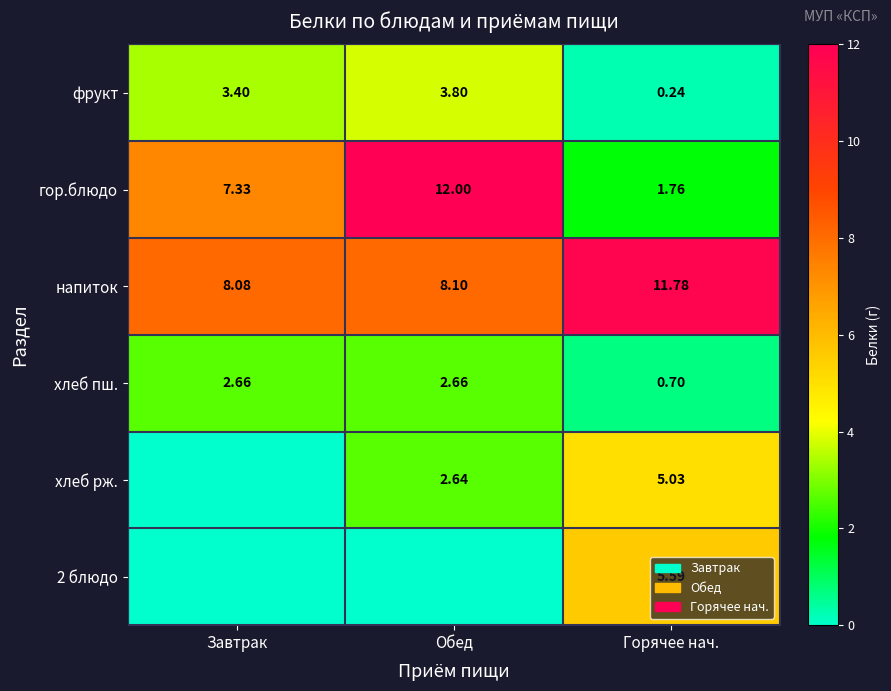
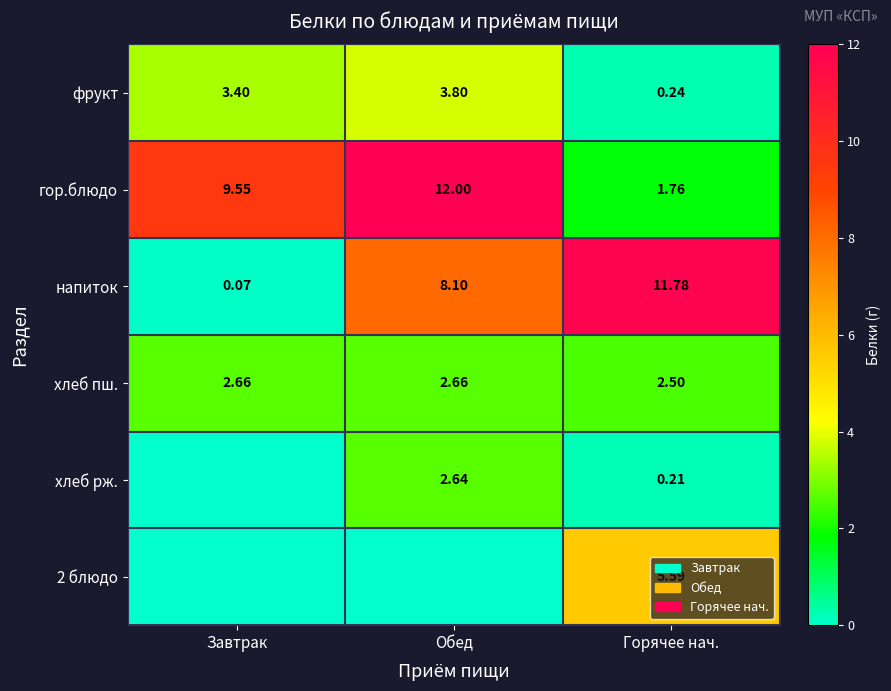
гор.блюдо, Завтрак: 7.33 -> 9.55
напиток, Завтрак: 8.08 -> 0.07
хлеб пш., Горячее нач.: 0.70 -> 2.50
хлеб рж., Горячее нач.: 5.03 -> 0.21
